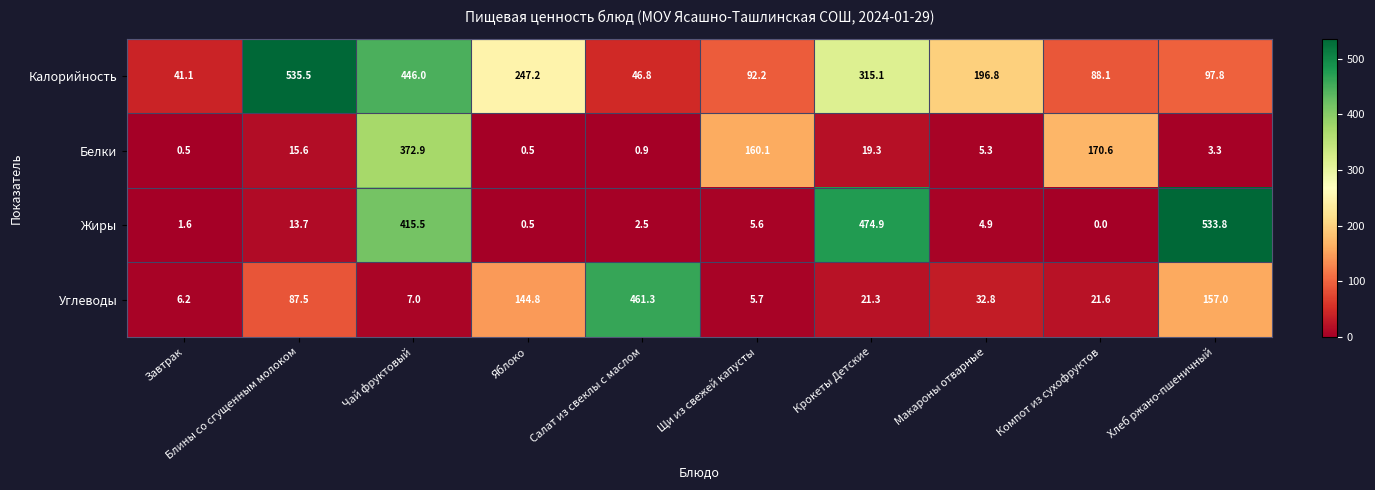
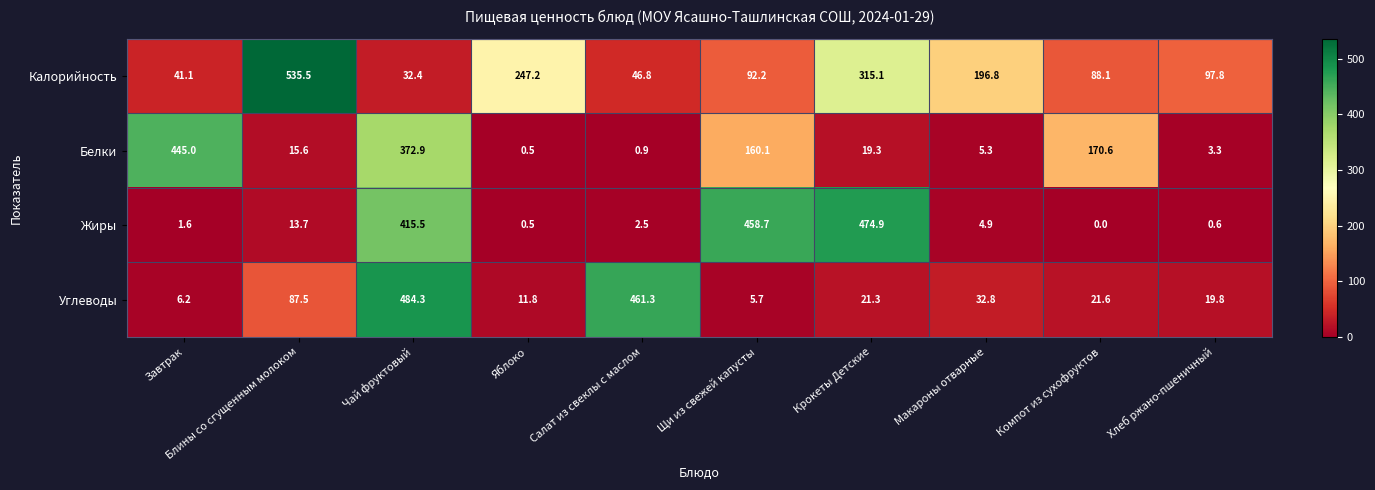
Калорийность, Чай фруктовый: 446.0 -> 32.4
Белки, Завтрак: 0.5 -> 445.0
Жиры, Щи из свежей капусты: 5.6 -> 458.7
Жиры, Хлеб ржано-пшеничный: 533.8 -> 0.6
Углеводы, Чай фруктовый: 7.0 -> 484.3
Углеводы, Яблоко: 144.8 -> 11.8
Углеводы, Хлеб ржано-пшеничный: 157.0 -> 19.8
